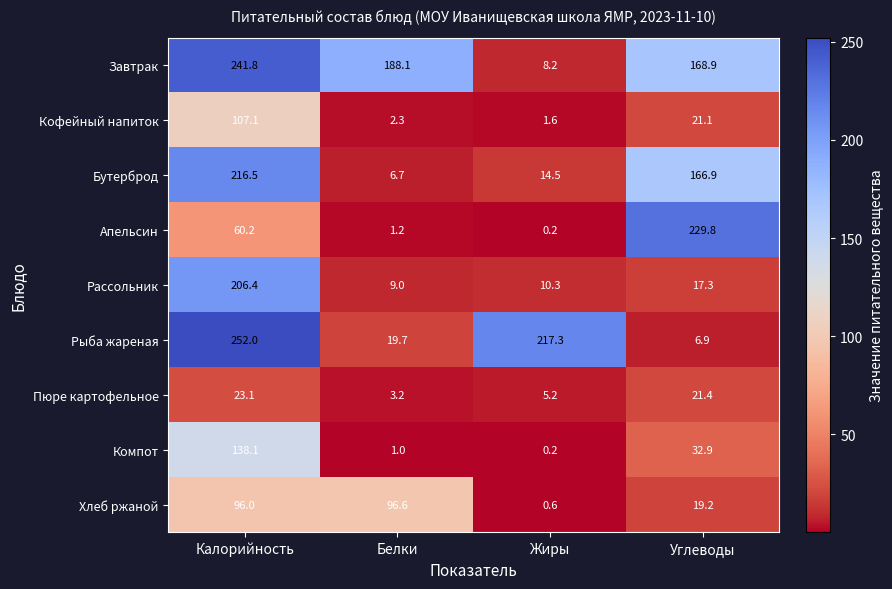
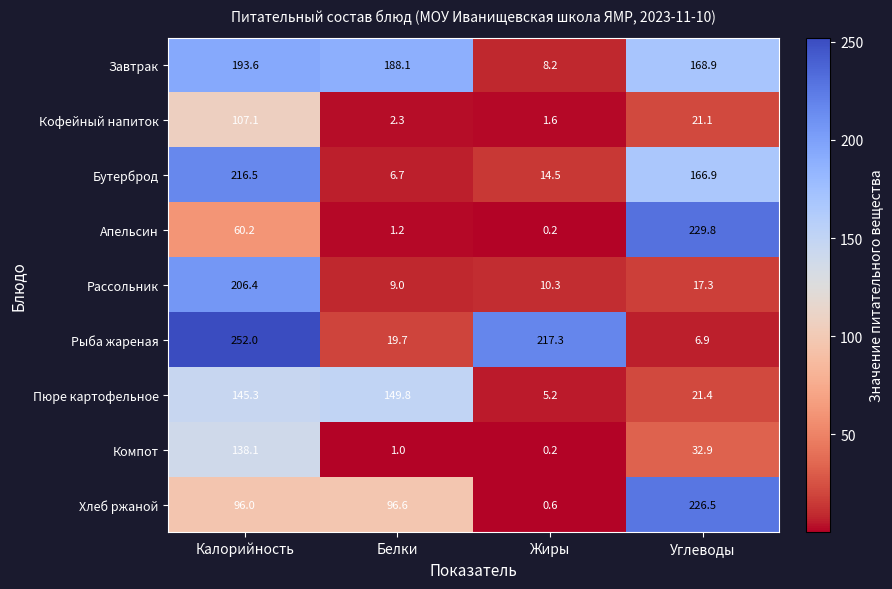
Завтрак, Калорийность: 241.8 -> 193.6
Пюре картофельное, Калорийность: 23.1 -> 145.3
Пюре картофельное, Белки: 3.2 -> 149.8
Хлеб ржаной, Углеводы: 19.2 -> 226.5
